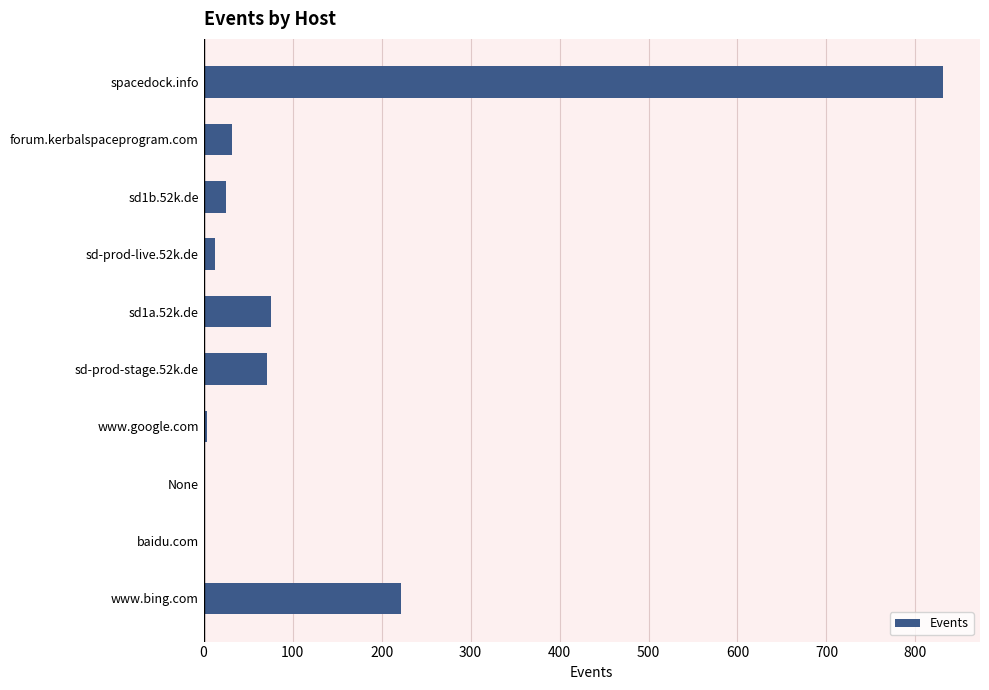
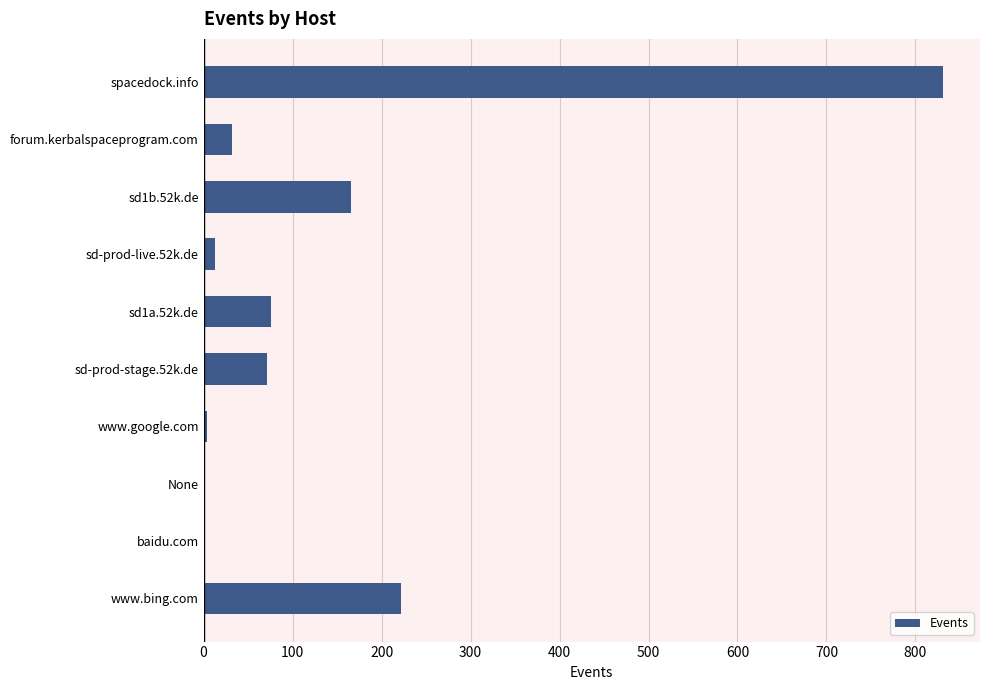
sd1b.52k.de: 30 -> 170
